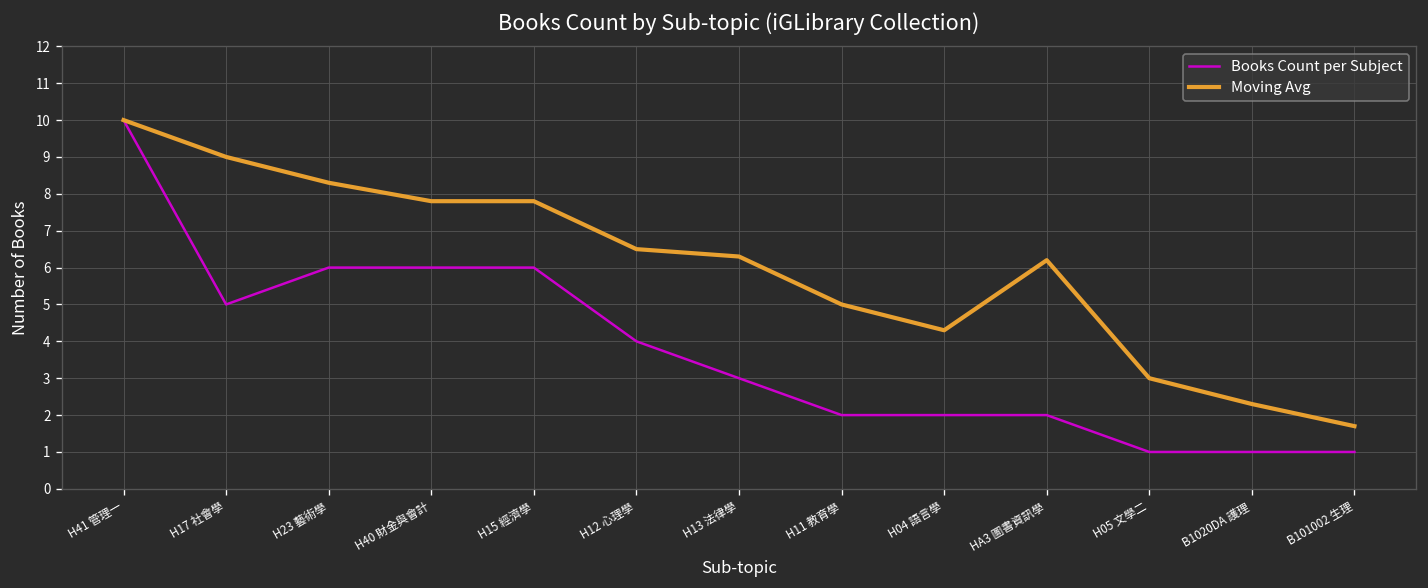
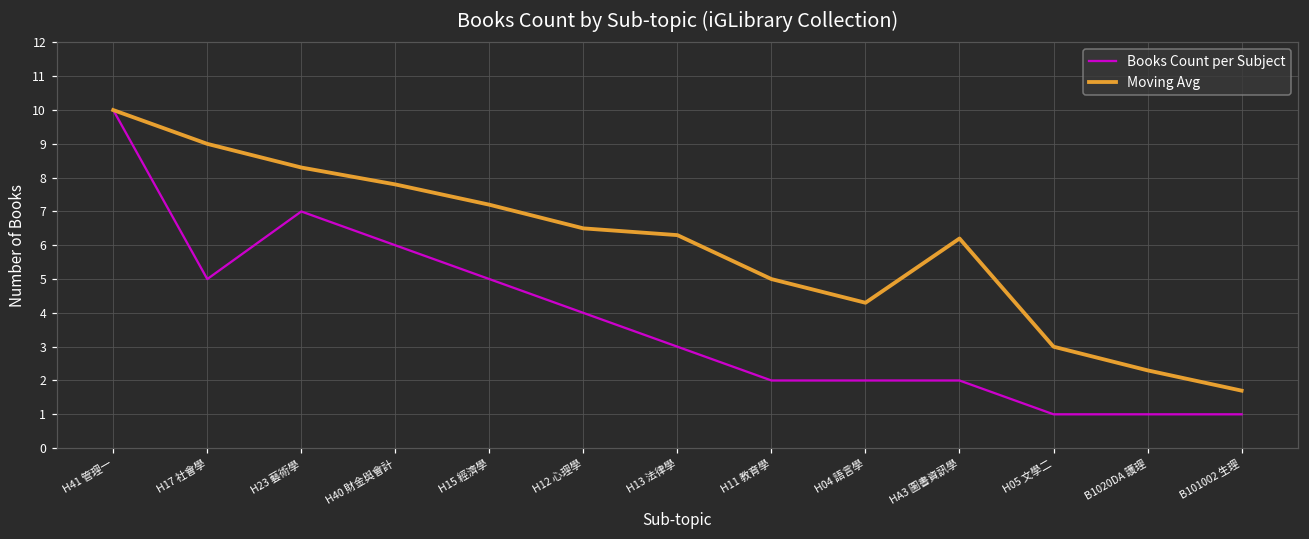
Books Count per Subject, H23 藝術學: 6 -> 7
Books Count per Subject, H15 經濟學: 6 -> 5
Moving Avg, H15 經濟學: 7.8 -> 7.2
